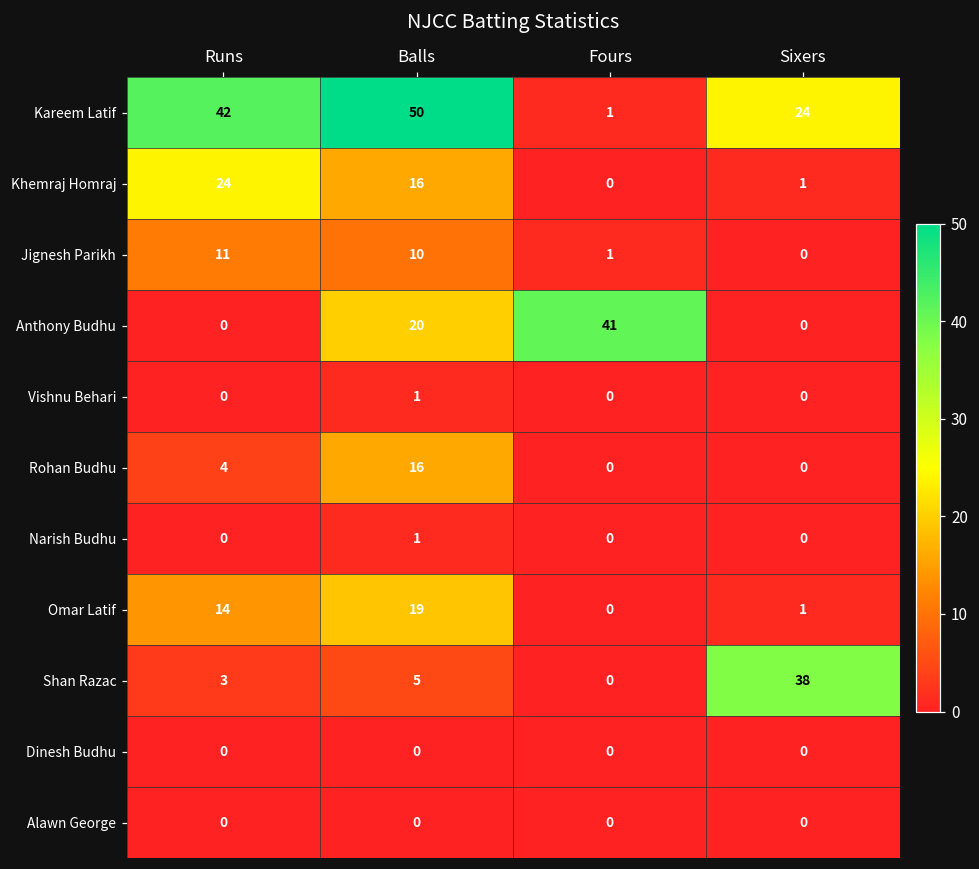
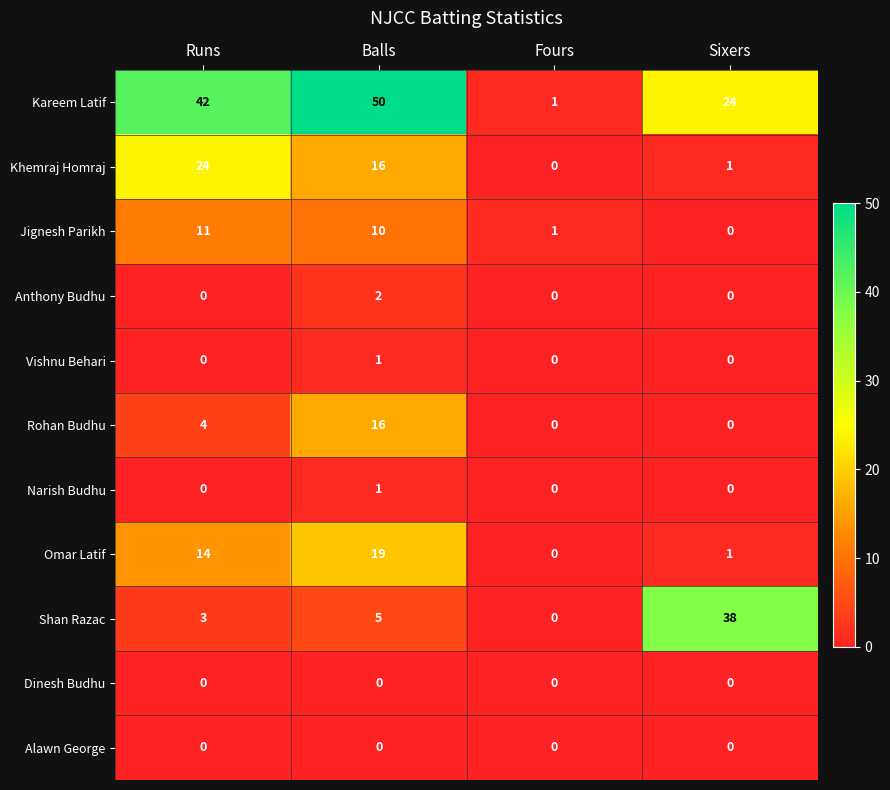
Anthony Budhu, Balls: 20 -> 2
Anthony Budhu, Fours: 41 -> 0
